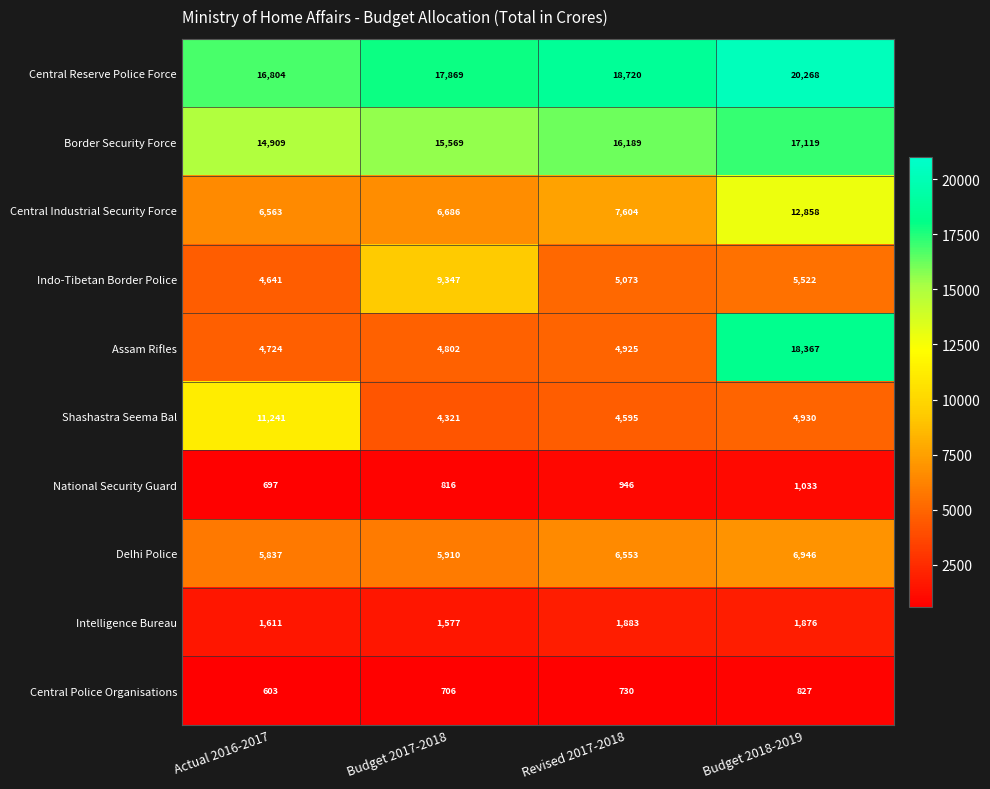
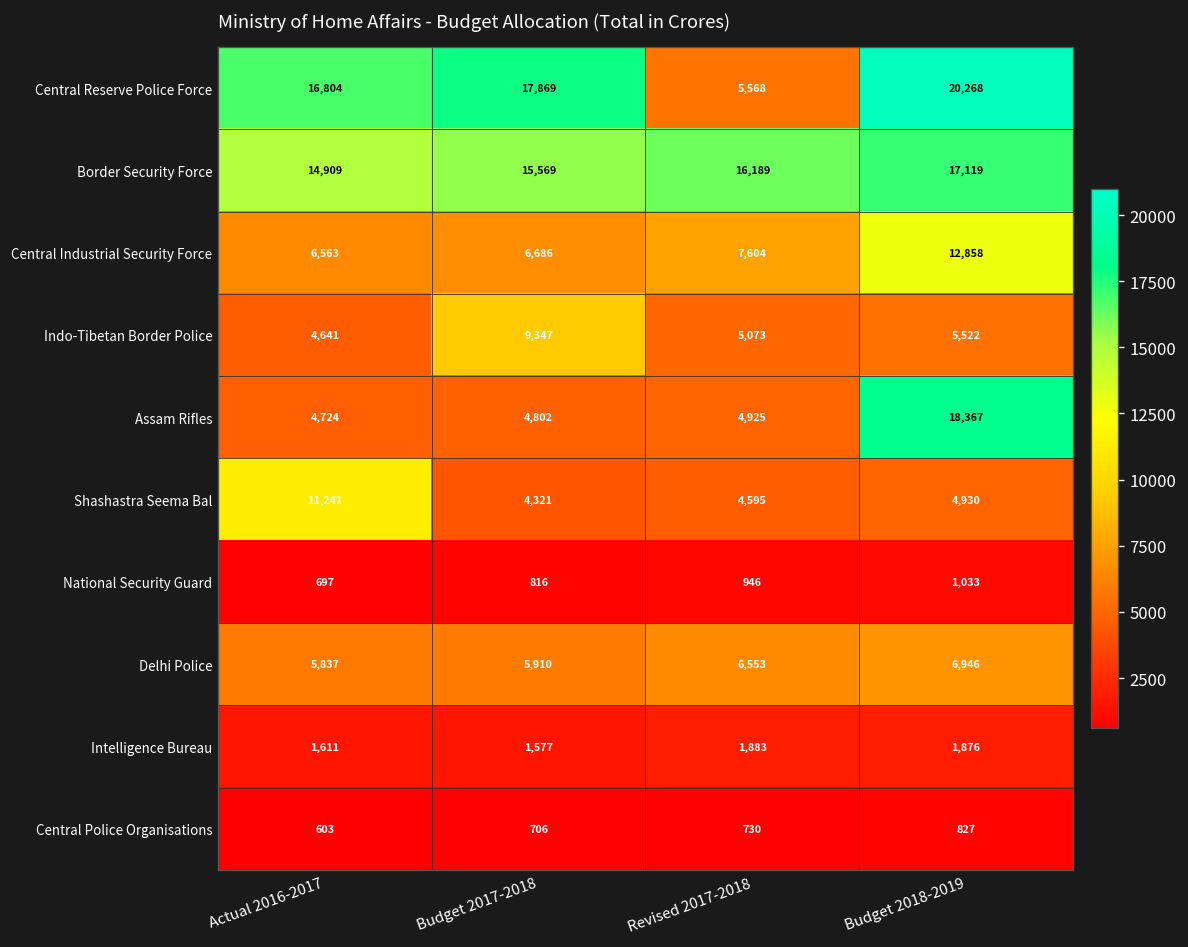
Central Reserve Police Force, Revised 2017-2018: 18,720 -> 5,568
